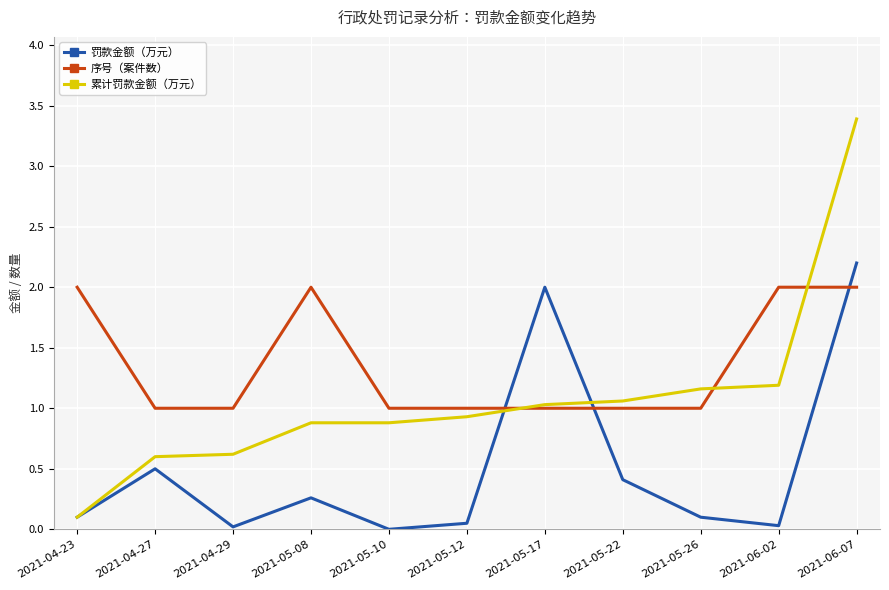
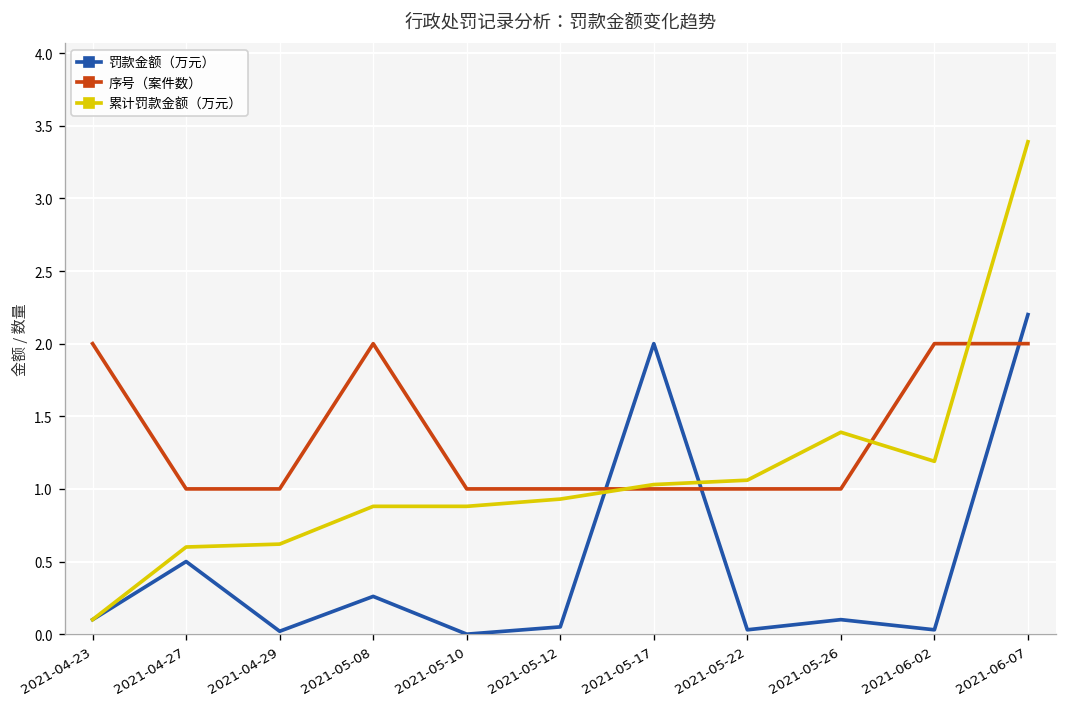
罚款金额（万元）, 2021-05-22: 0.41 -> 0.03
累计罚款金额（万元）, 2021-05-26: 1.16 -> 1.39
